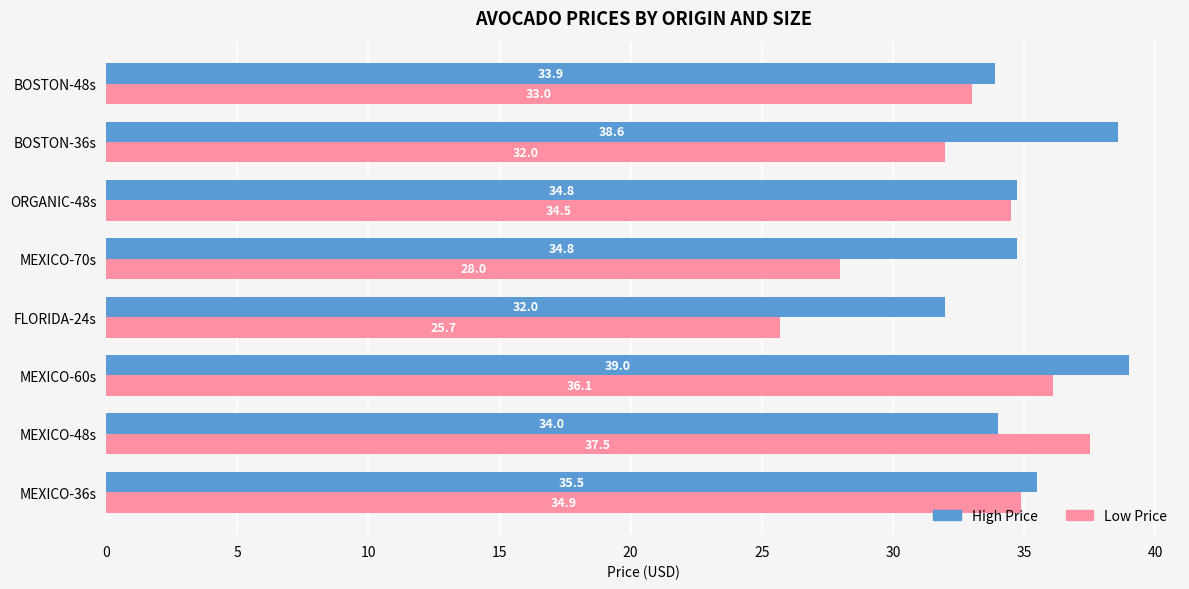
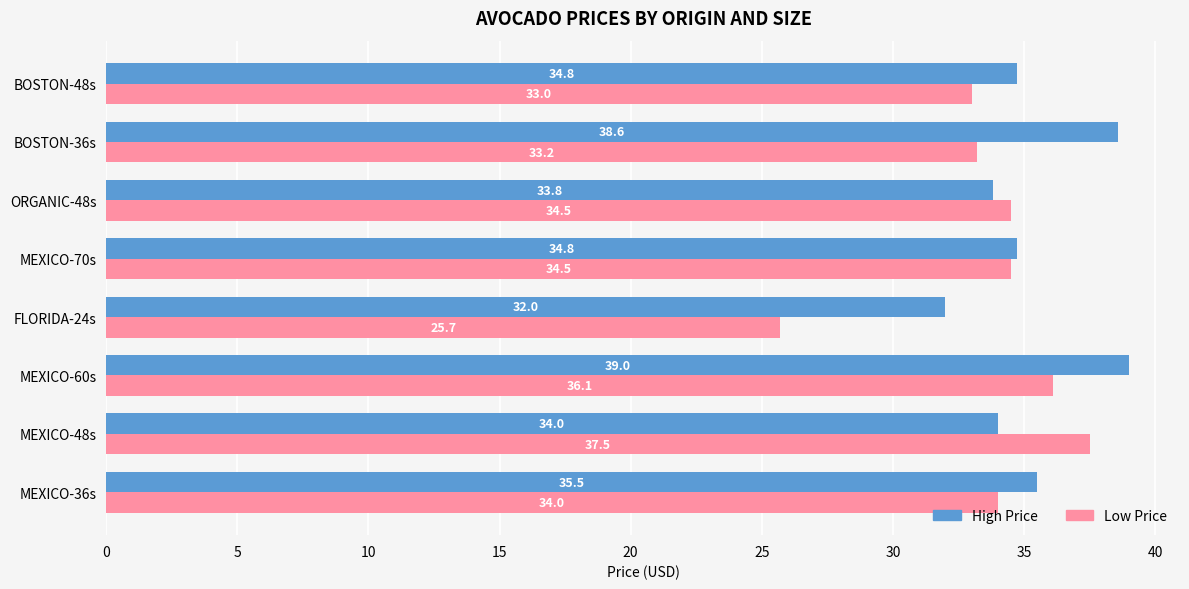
High Price, BOSTON-48s: 33.9 -> 34.8
Low Price, BOSTON-36s: 32.0 -> 33.2
High Price, ORGANIC-48s: 34.8 -> 33.8
Low Price, MEXICO-70s: 28.0 -> 34.5
Low Price, MEXICO-36s: 34.9 -> 34.0
